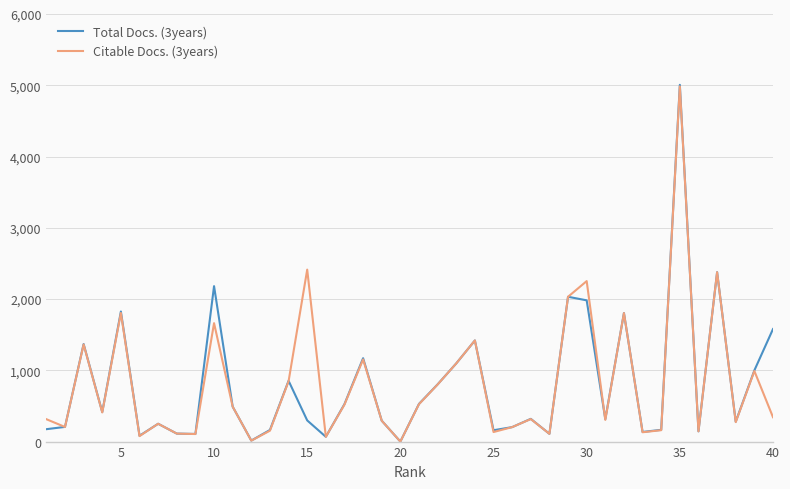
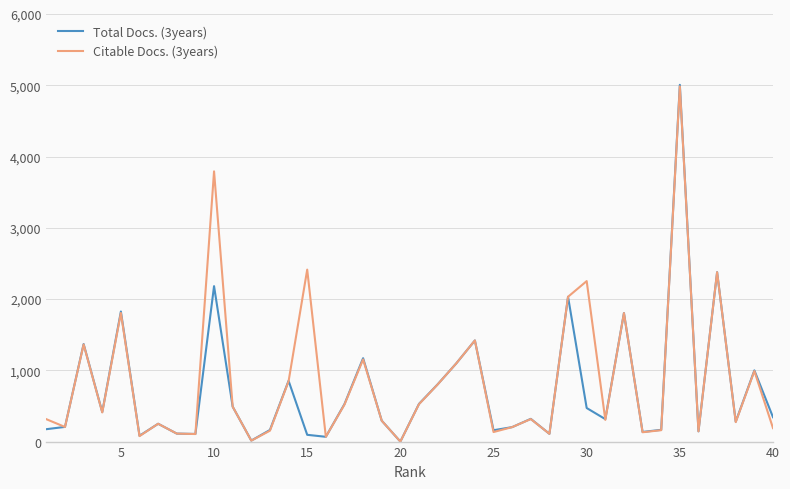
Citable Docs. (3years), 10: 1,700 -> 3,800
Total Docs. (3years), 15: 300 -> 100
Total Docs. (3years), 30: 2,000 -> 500
Total Docs. (3years), 40: 1,600 -> 300
Citable Docs. (3years), 40: 300 -> 200
